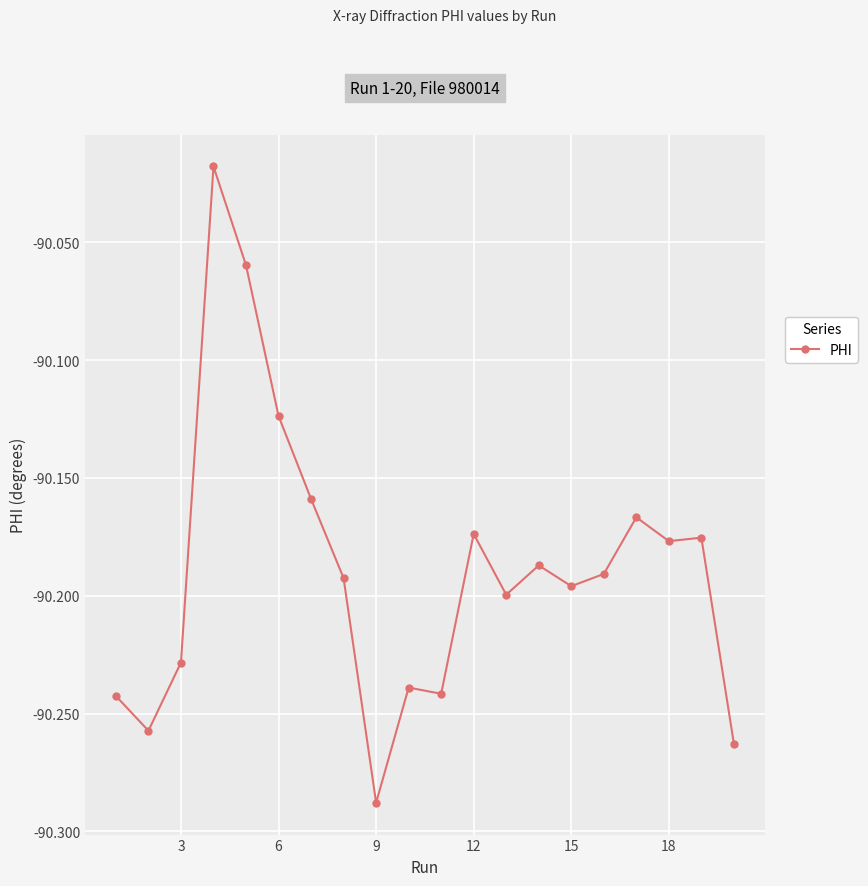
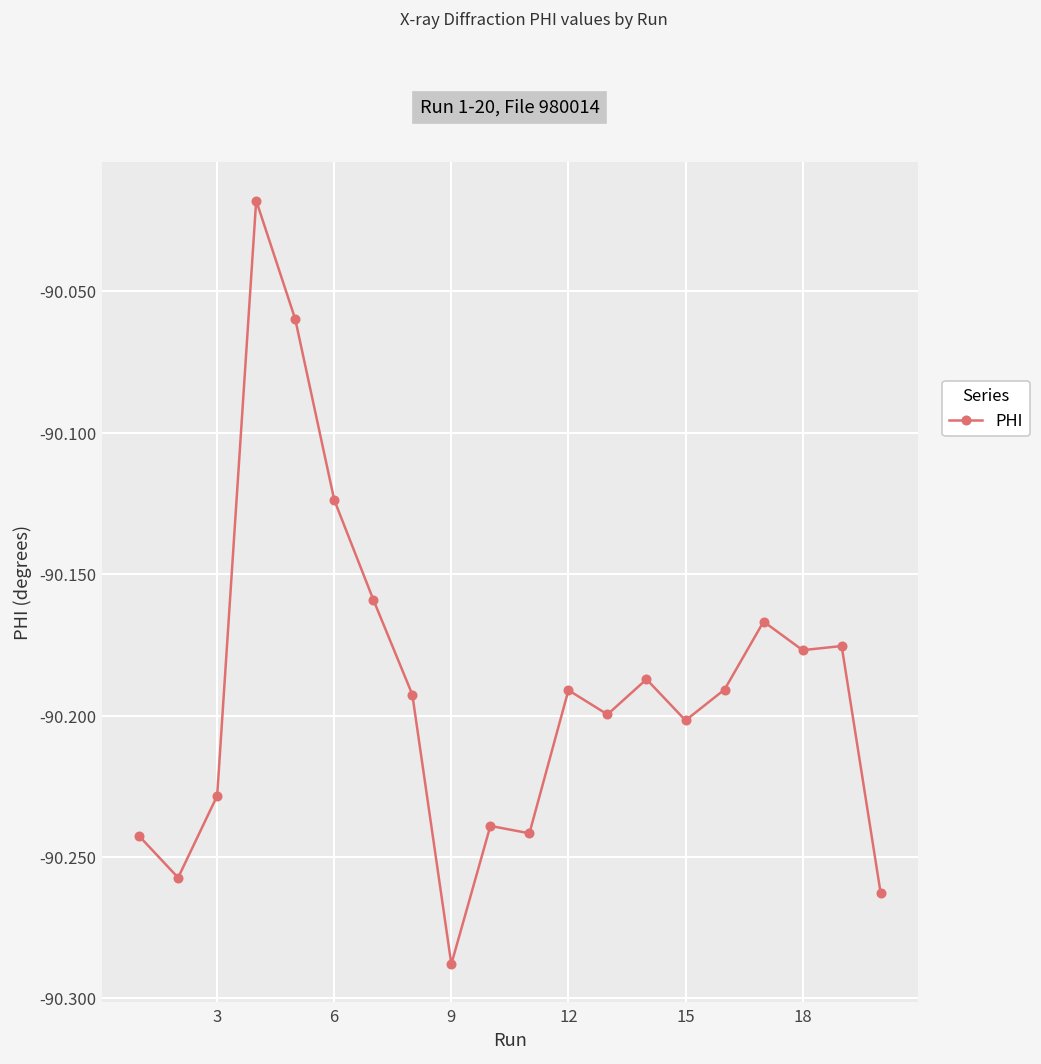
12: -90.174 -> -90.191
15: -90.196 -> -90.202
